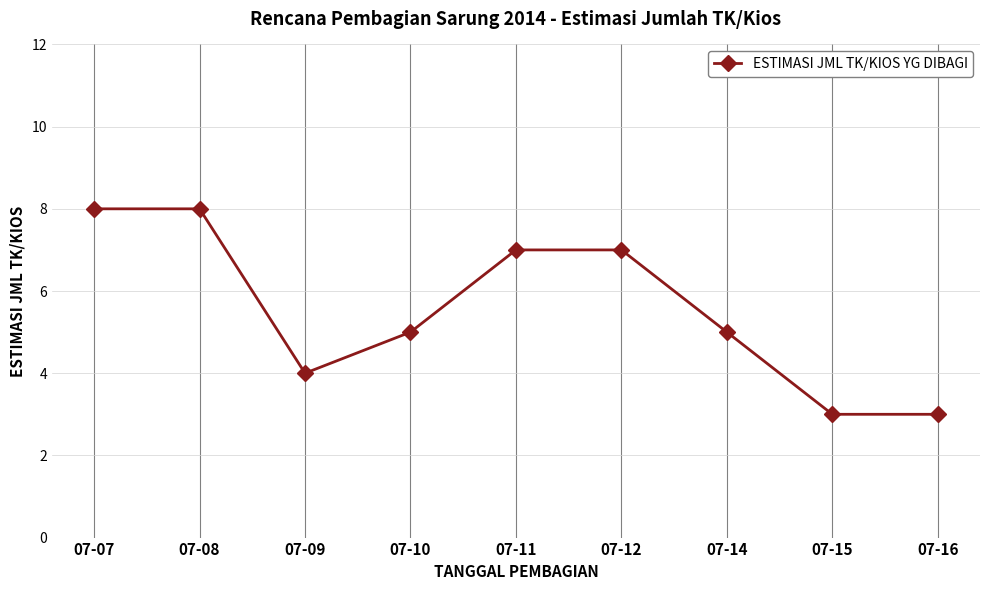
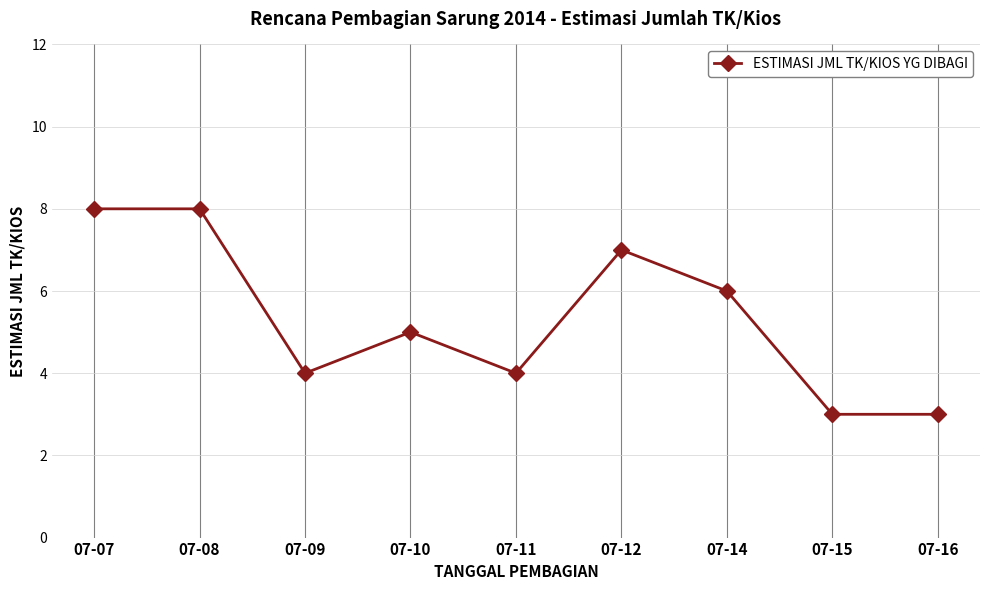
07-11: 7 -> 4
07-14: 5 -> 6
